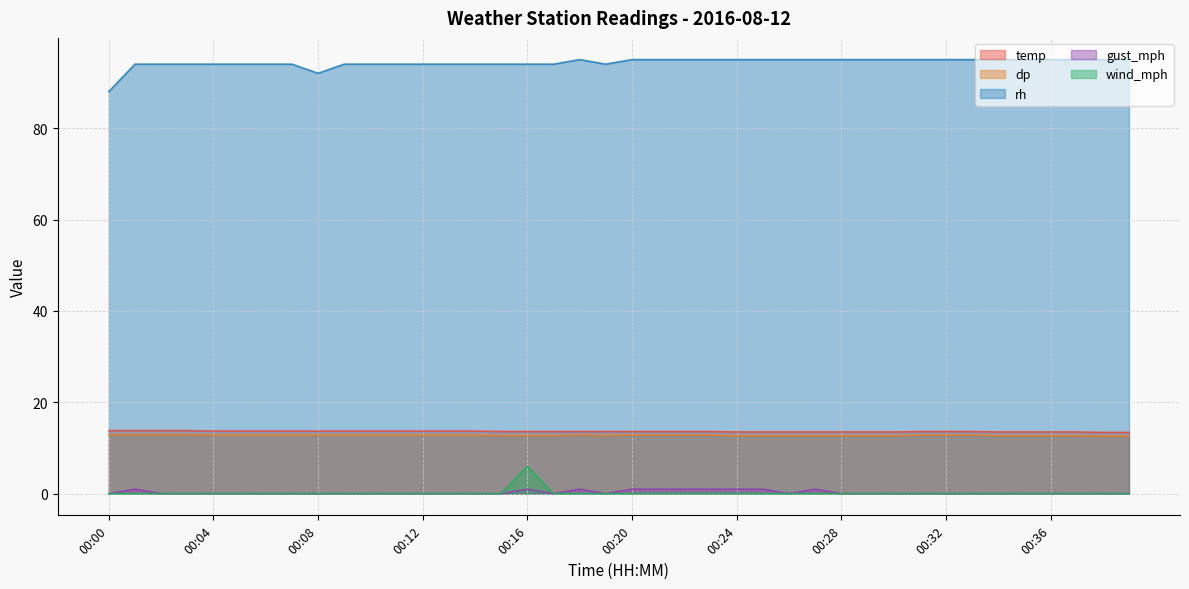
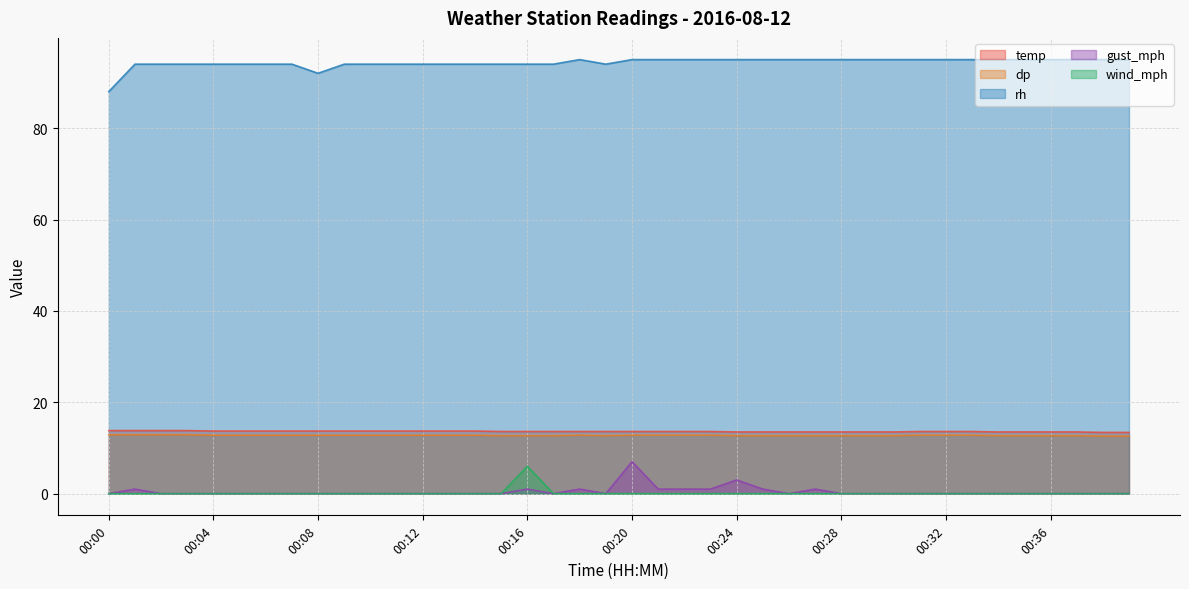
gust_mph, 00:20: 1 -> 7
gust_mph, 00:24: 1 -> 3
